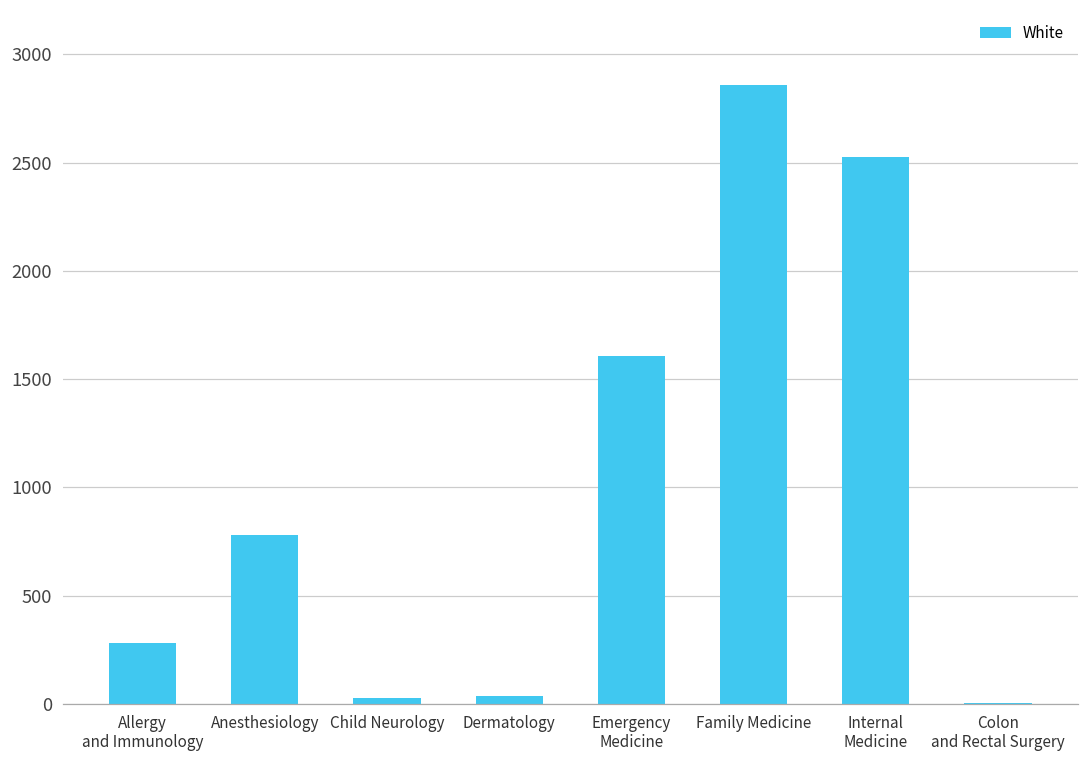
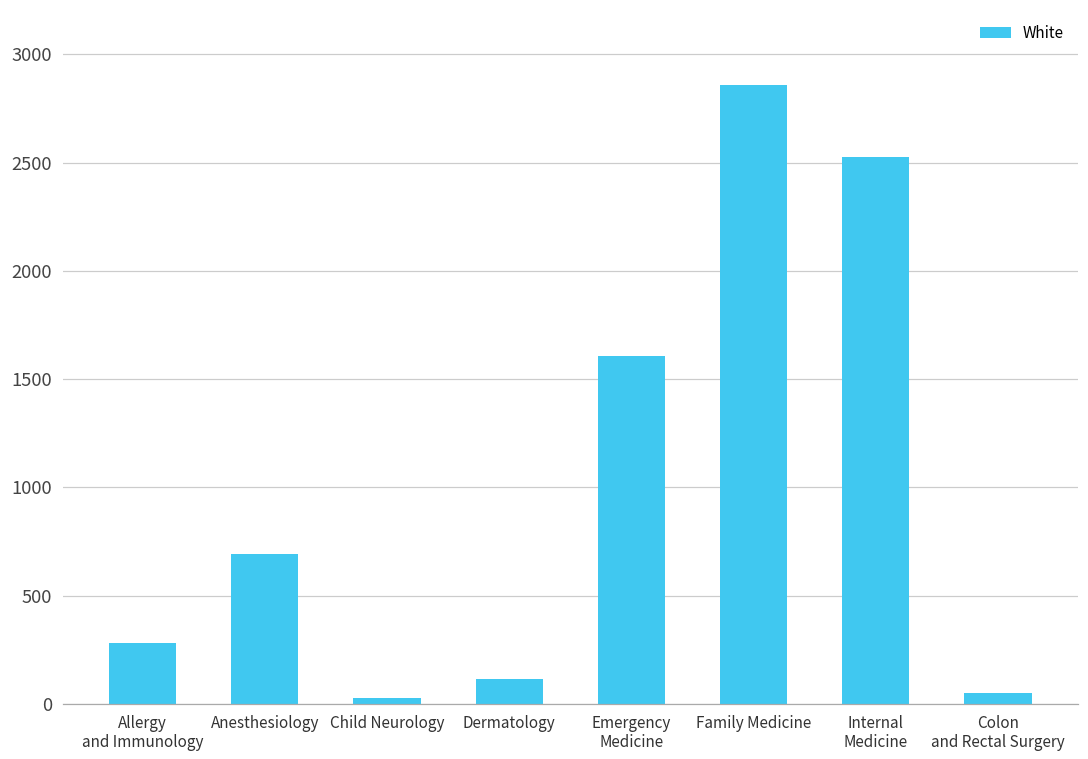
Anesthesiology: 780 -> 690
Dermatology: 40 -> 120
Colon and Rectal Surgery: 0 -> 50
